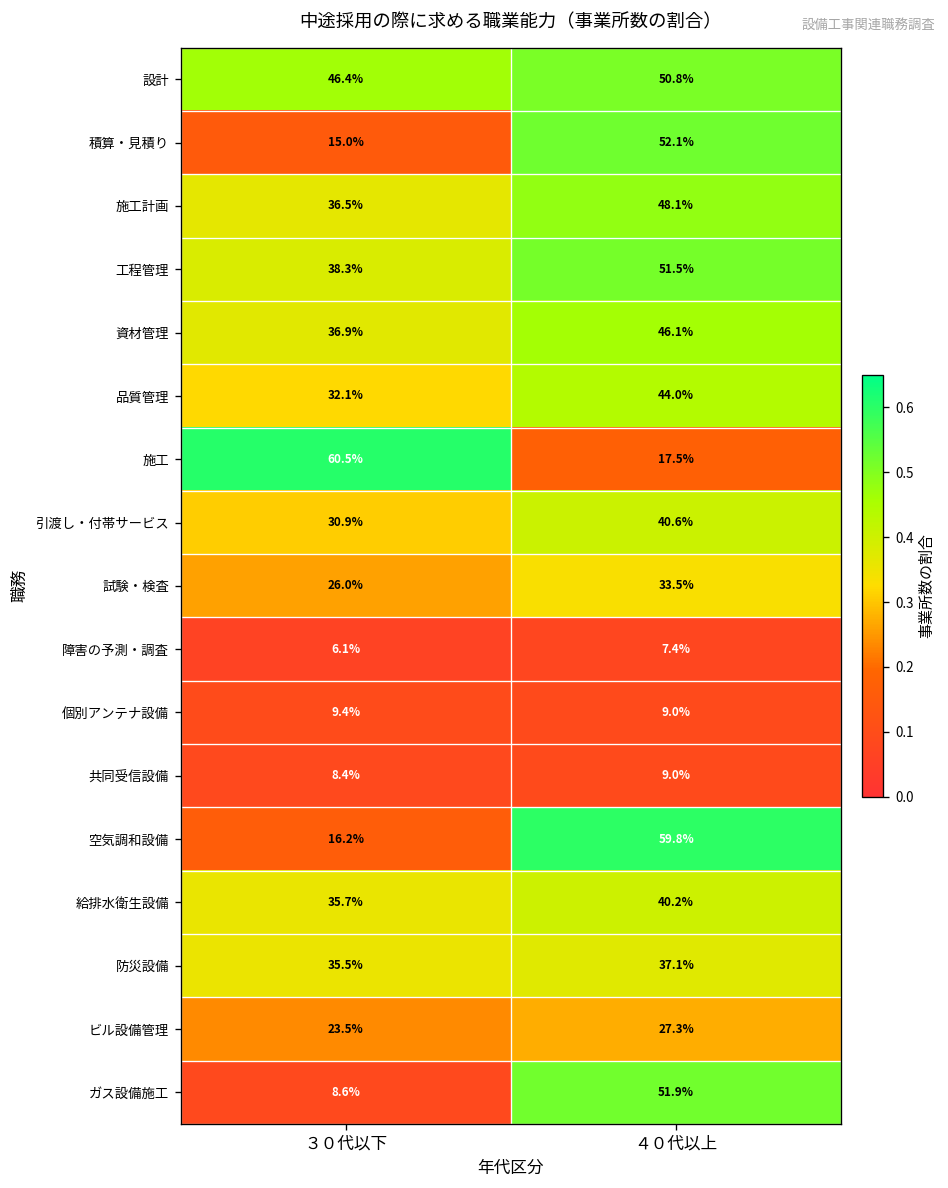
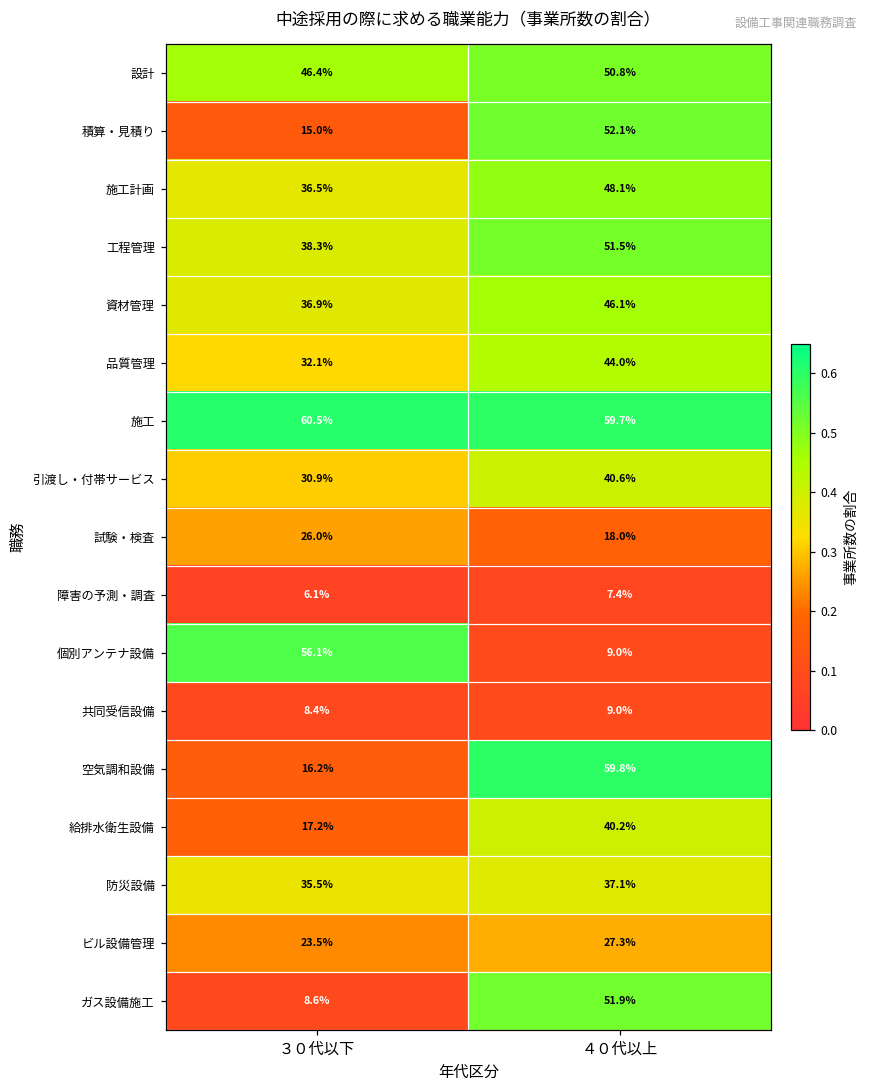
施工, ４０代以上: 17.5% -> 59.7%
試験・検査, ４０代以上: 33.5% -> 18.0%
個別アンテナ設備, ３０代以下: 9.4% -> 56.1%
給排水衛生設備, ３０代以下: 35.7% -> 17.2%
